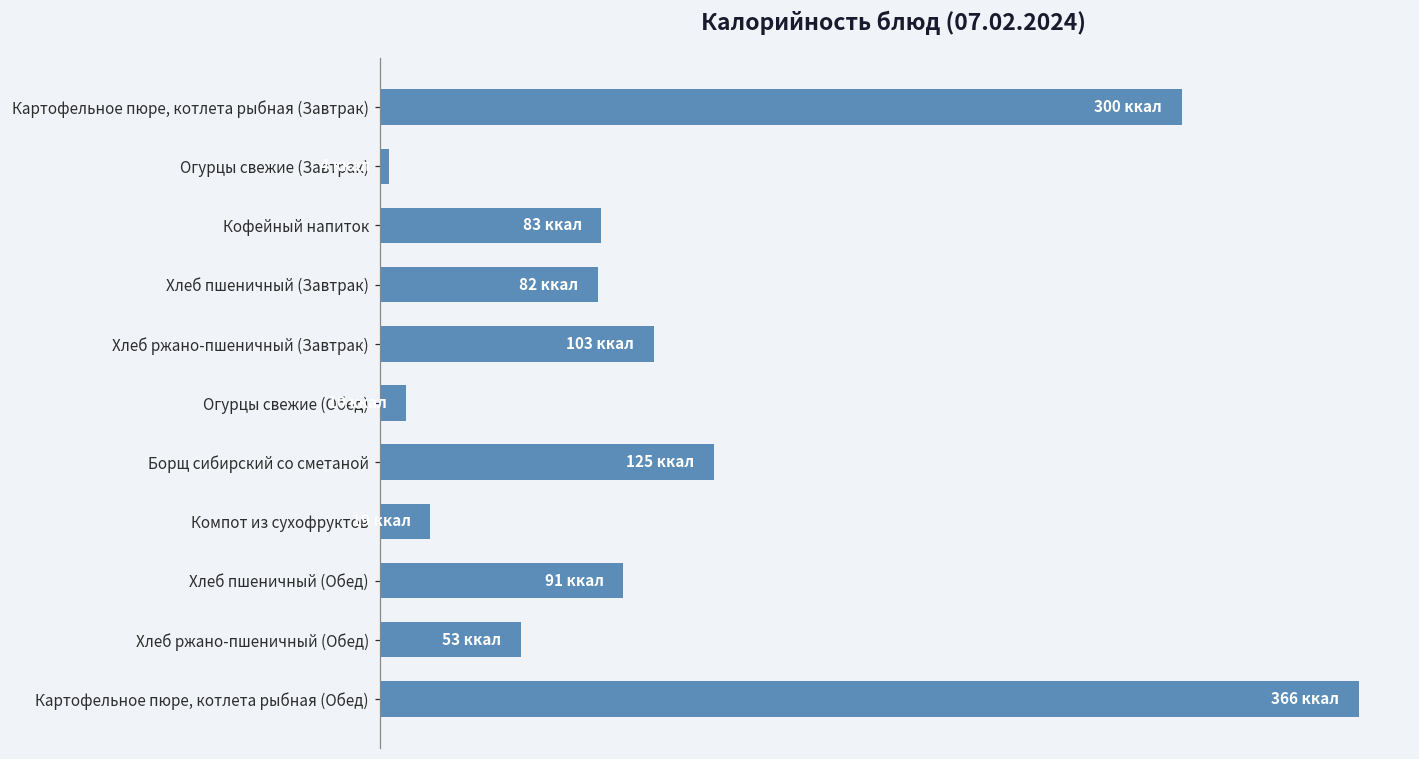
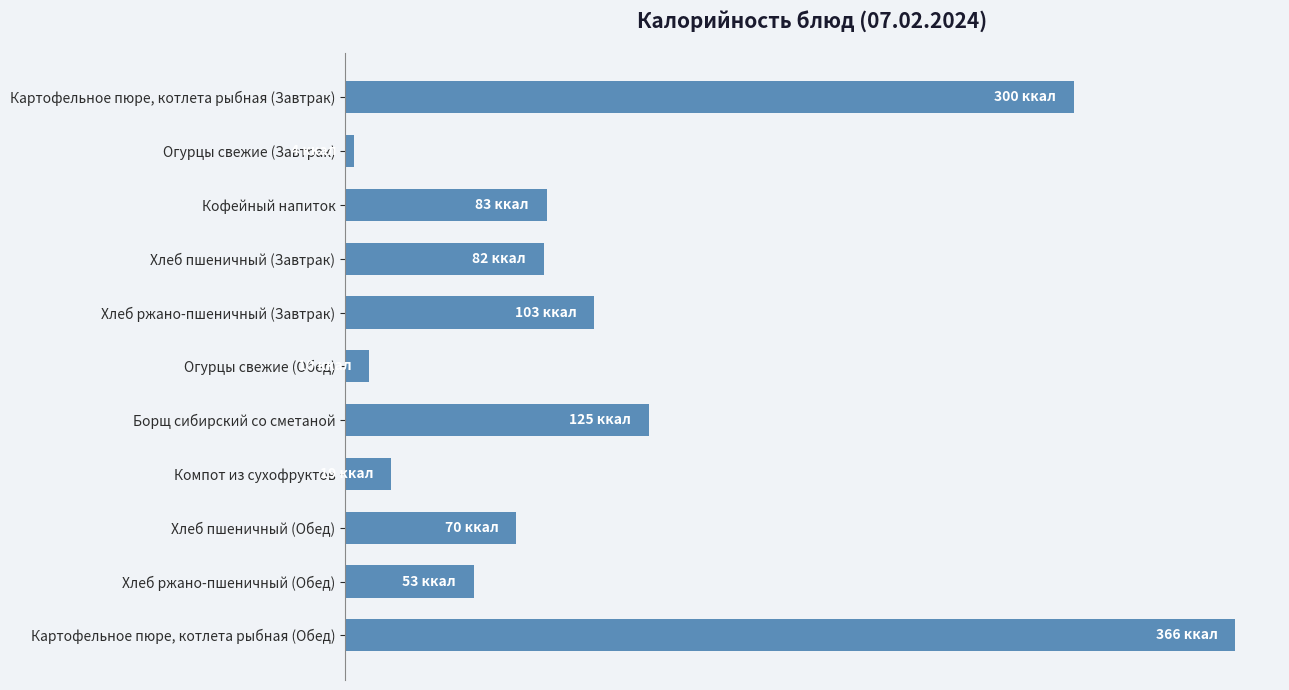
Хлеб пшеничный (Обед): 91 -> 70
